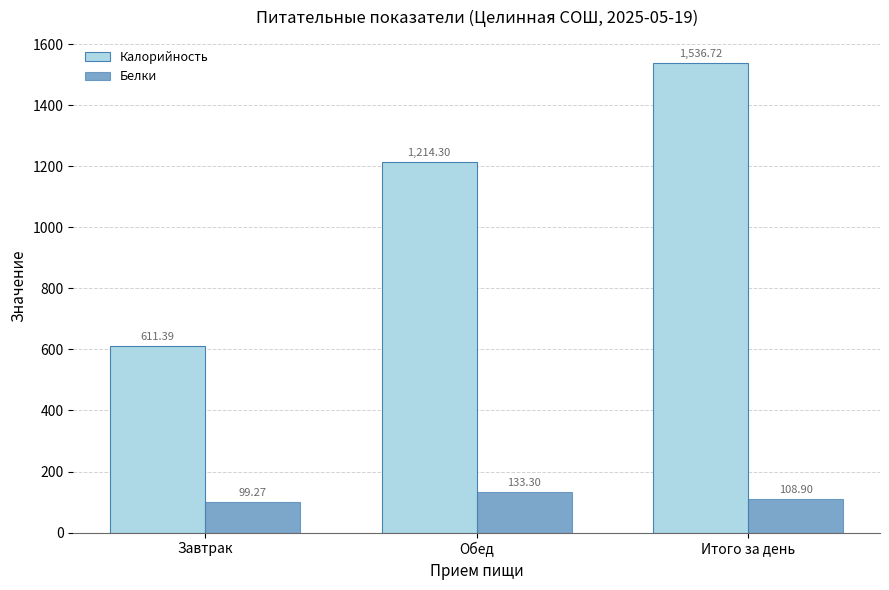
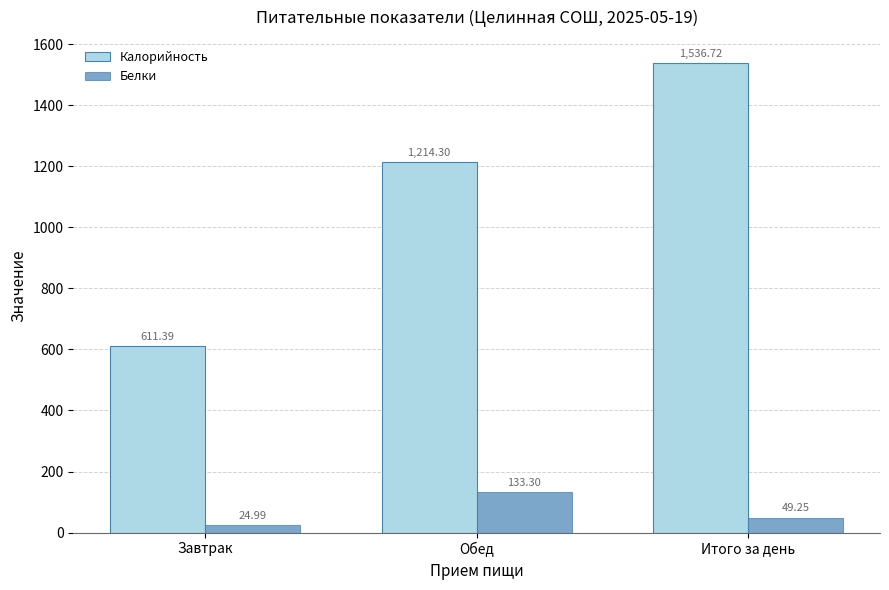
Белки, Завтрак: 99.27 -> 24.99
Белки, Итого за день: 108.90 -> 49.25
